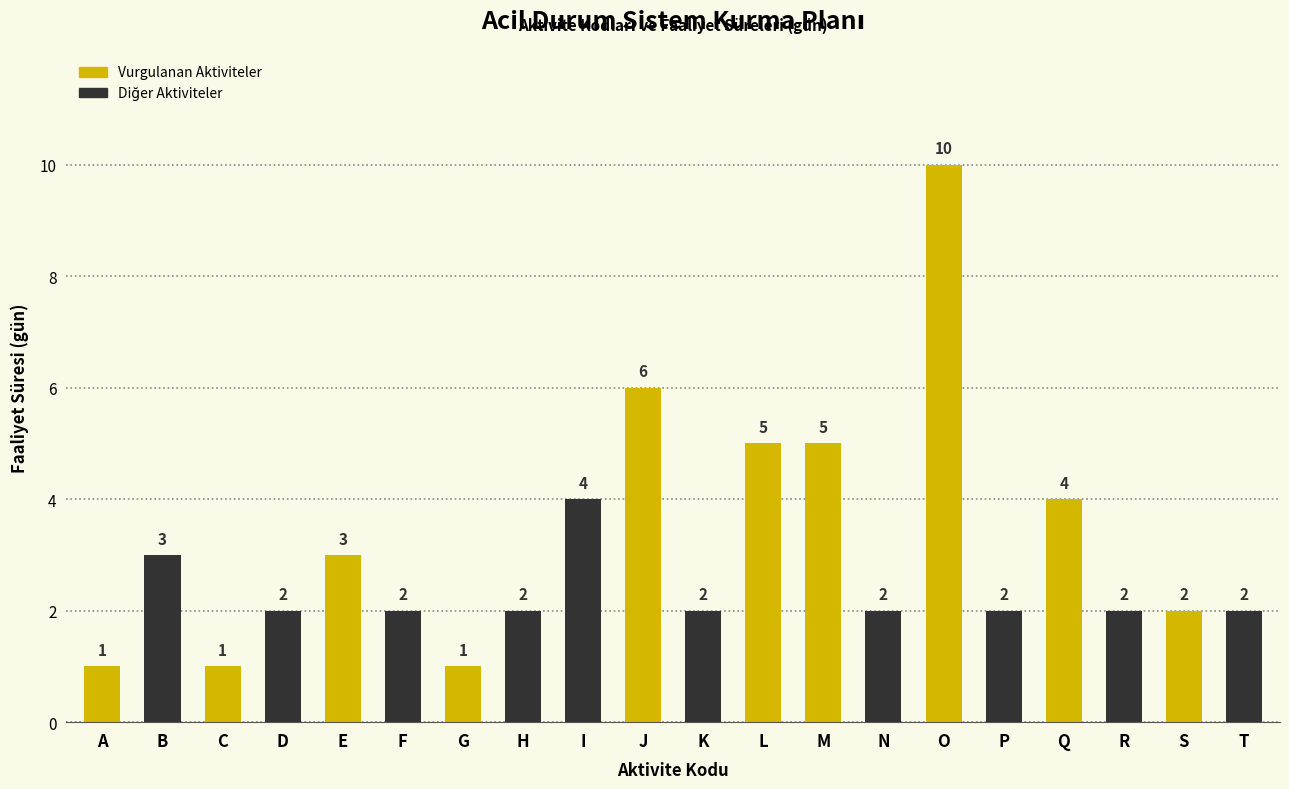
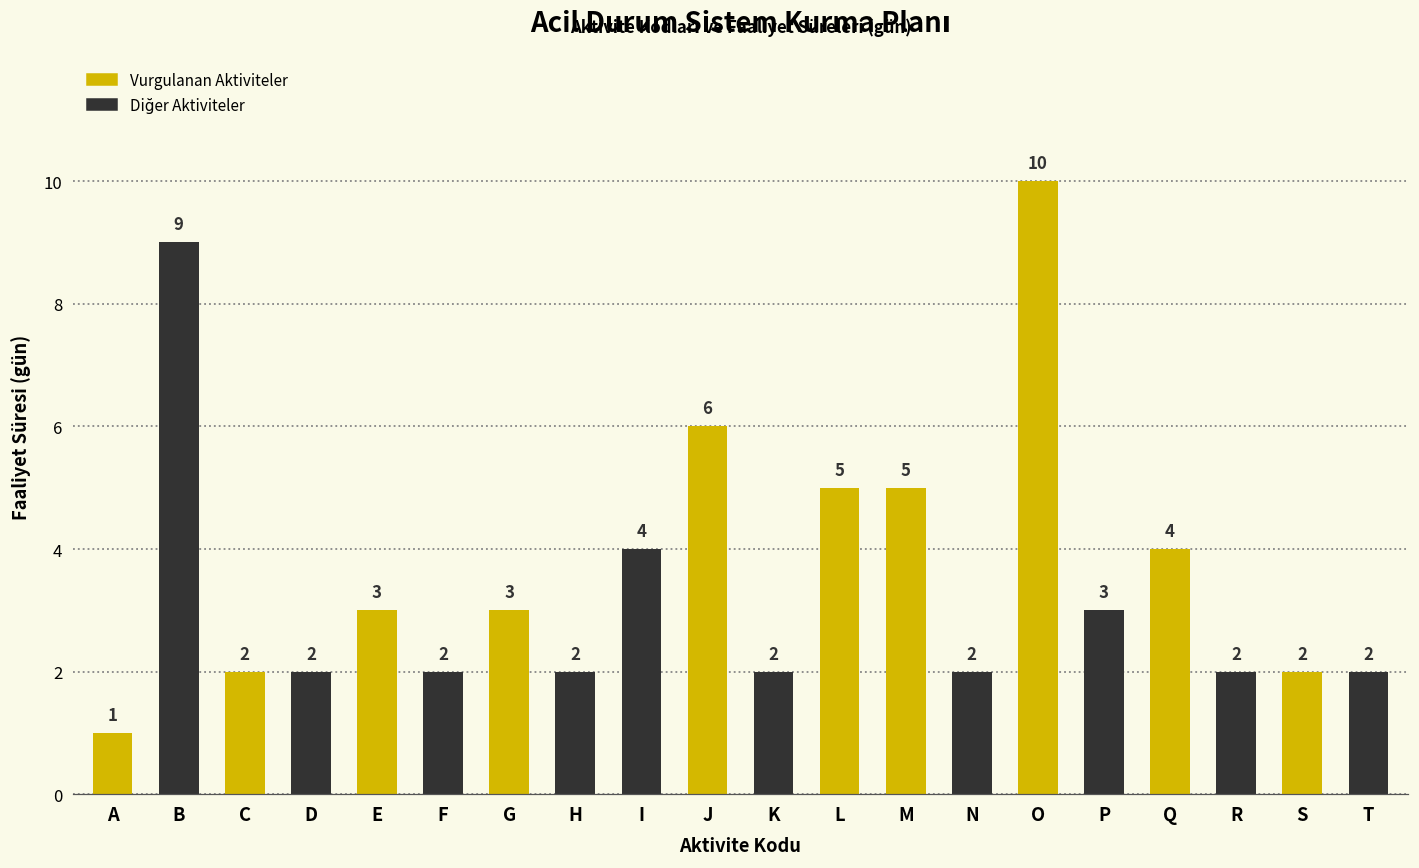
B: 3 -> 9
C: 1 -> 2
G: 1 -> 3
P: 2 -> 3
